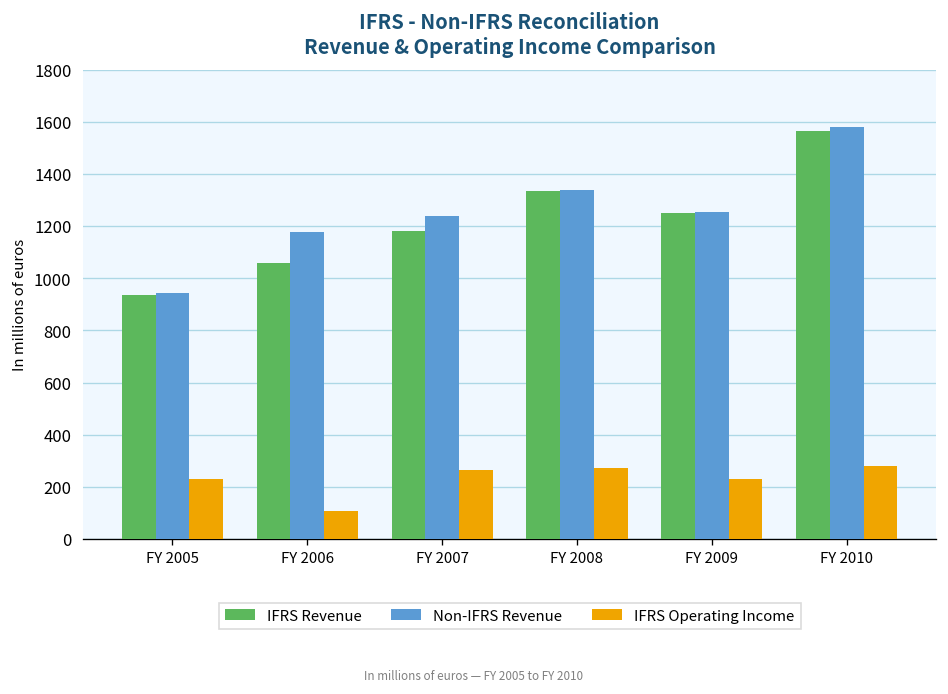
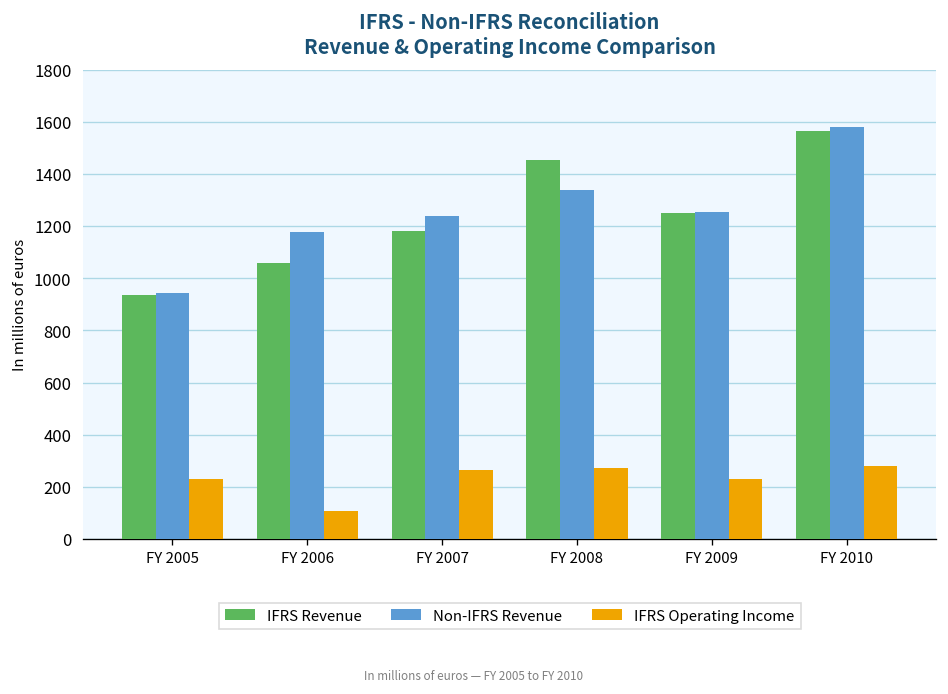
IFRS Revenue, FY 2008: 1330 -> 1450
